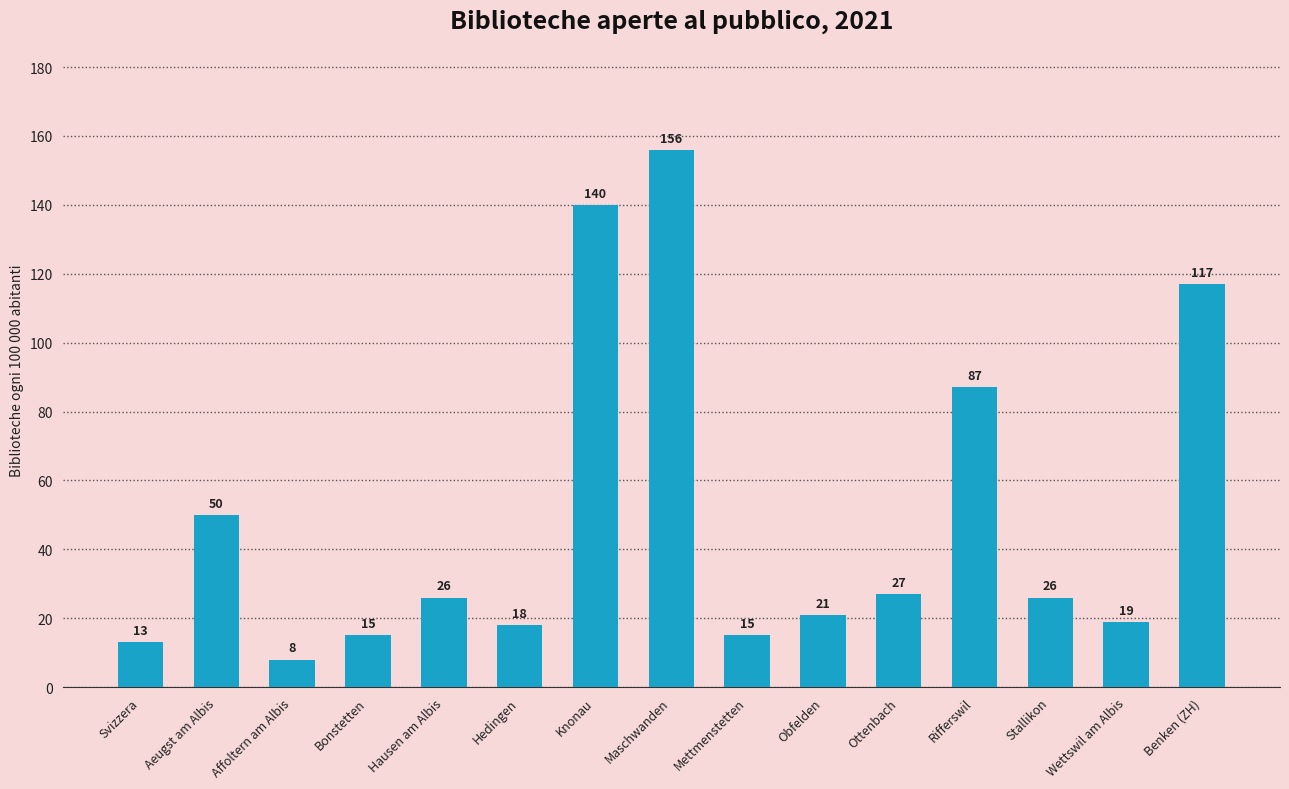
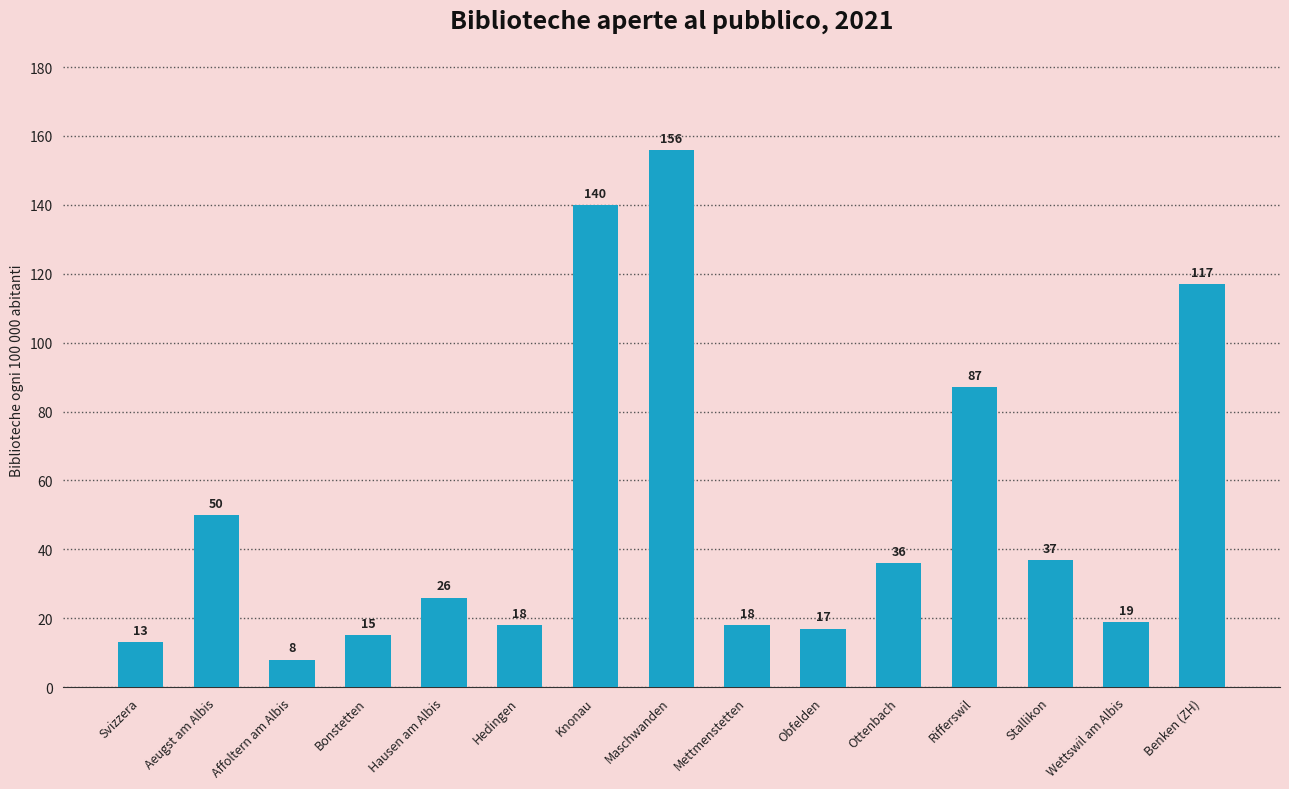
Mettmenstetten: 15 -> 18
Obfelden: 21 -> 17
Ottenbach: 27 -> 36
Stallikon: 26 -> 37
